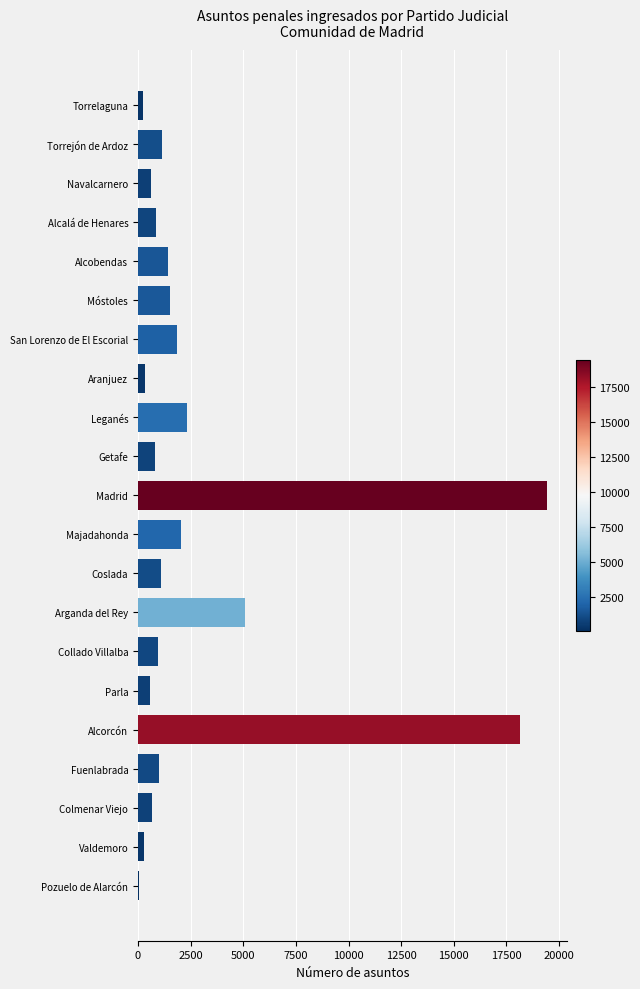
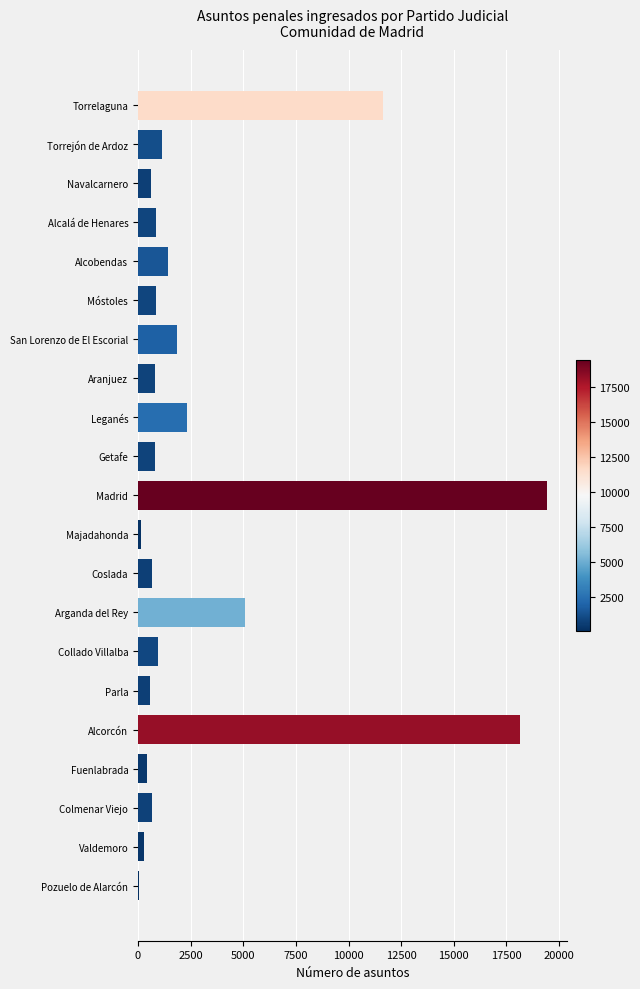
Torrelaguna: 200 -> 11600
Móstoles: 1500 -> 800
Aranjuez: 300 -> 800
Majadahonda: 2000 -> 200
Coslada: 1100 -> 700
Fuenlabrada: 1000 -> 400
